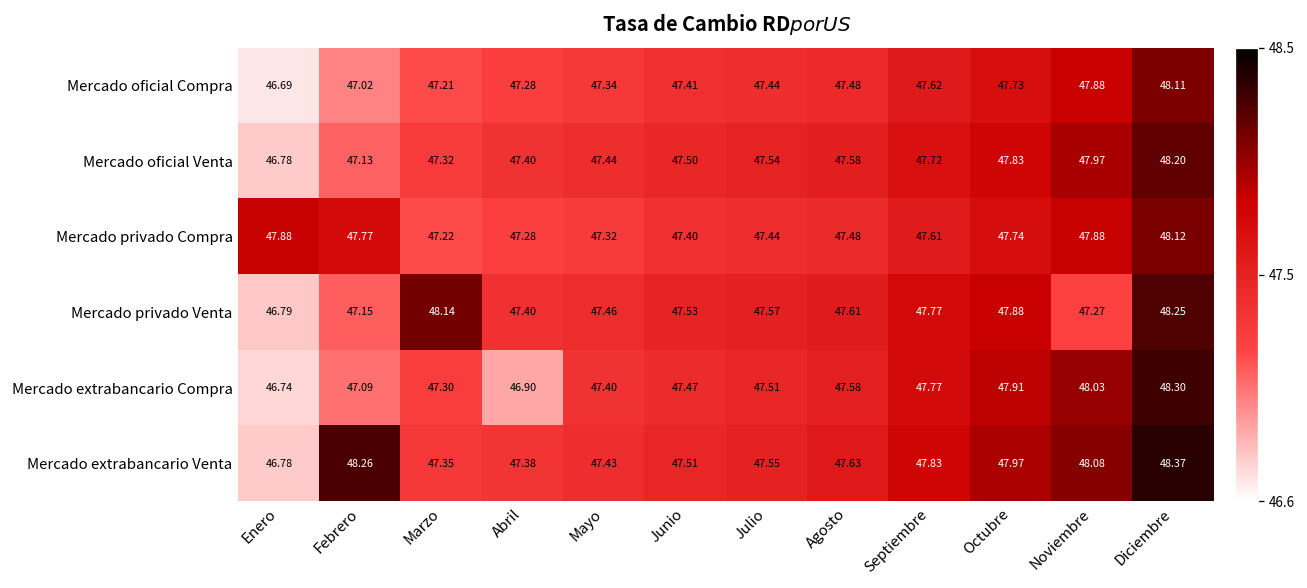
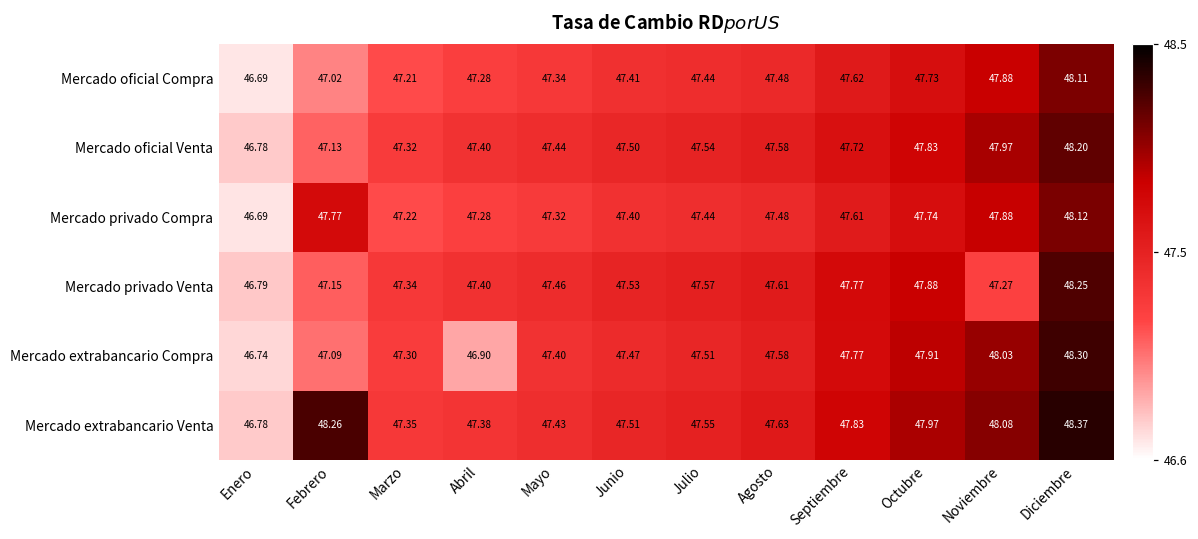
Mercado privado Compra, Enero: 47.88 -> 46.69
Mercado privado Venta, Marzo: 48.14 -> 47.34
